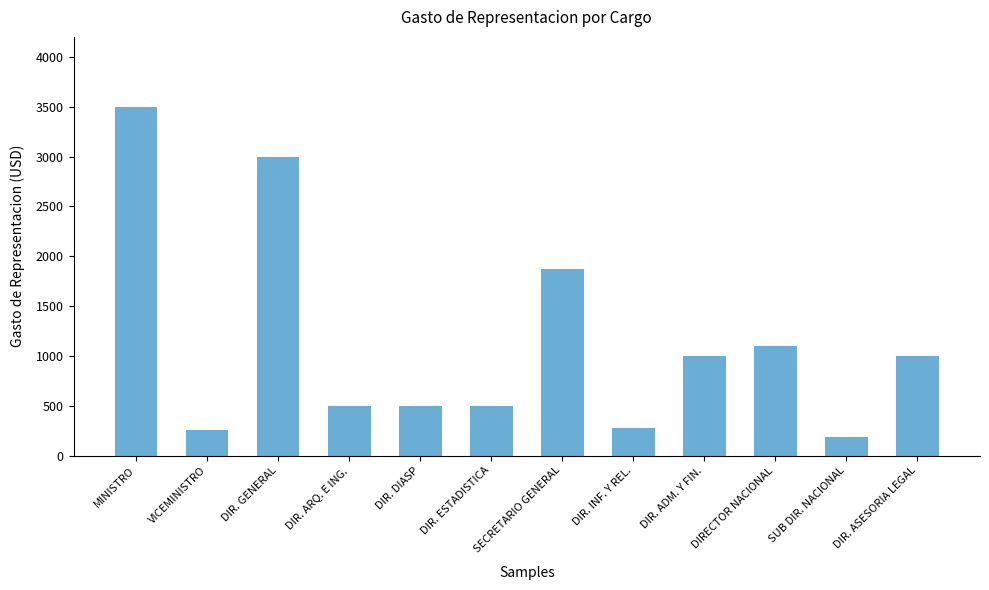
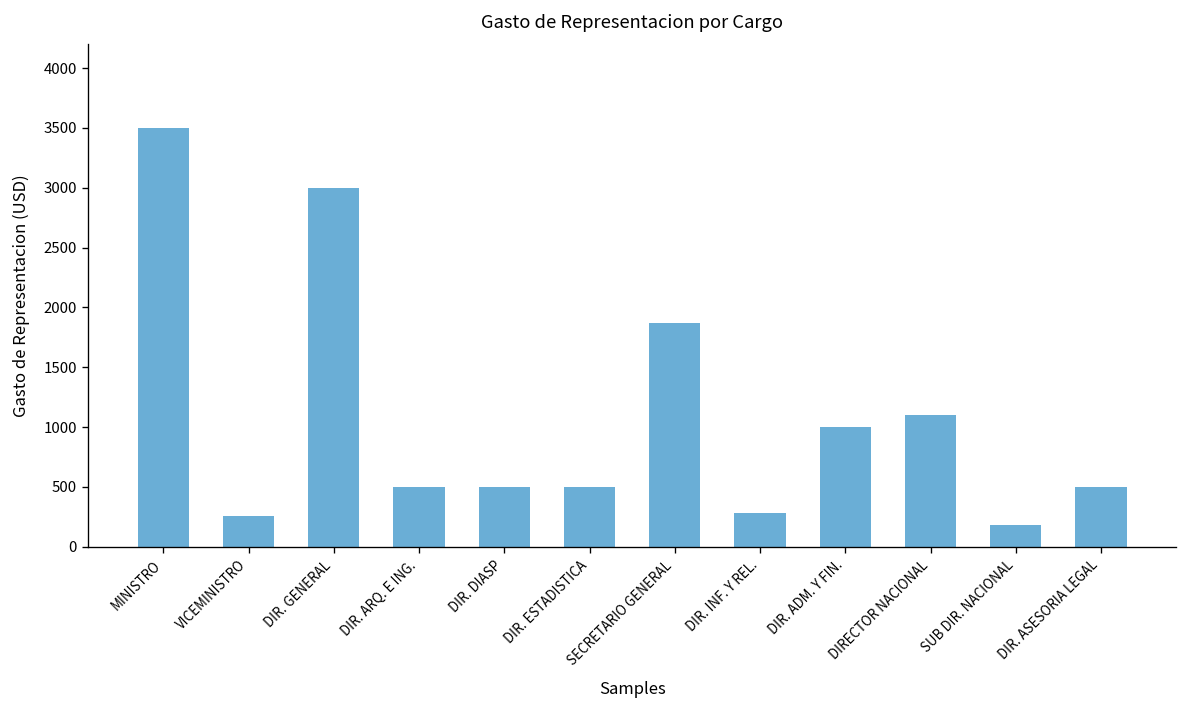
DIR. ASESORIA LEGAL: 1000 -> 500
